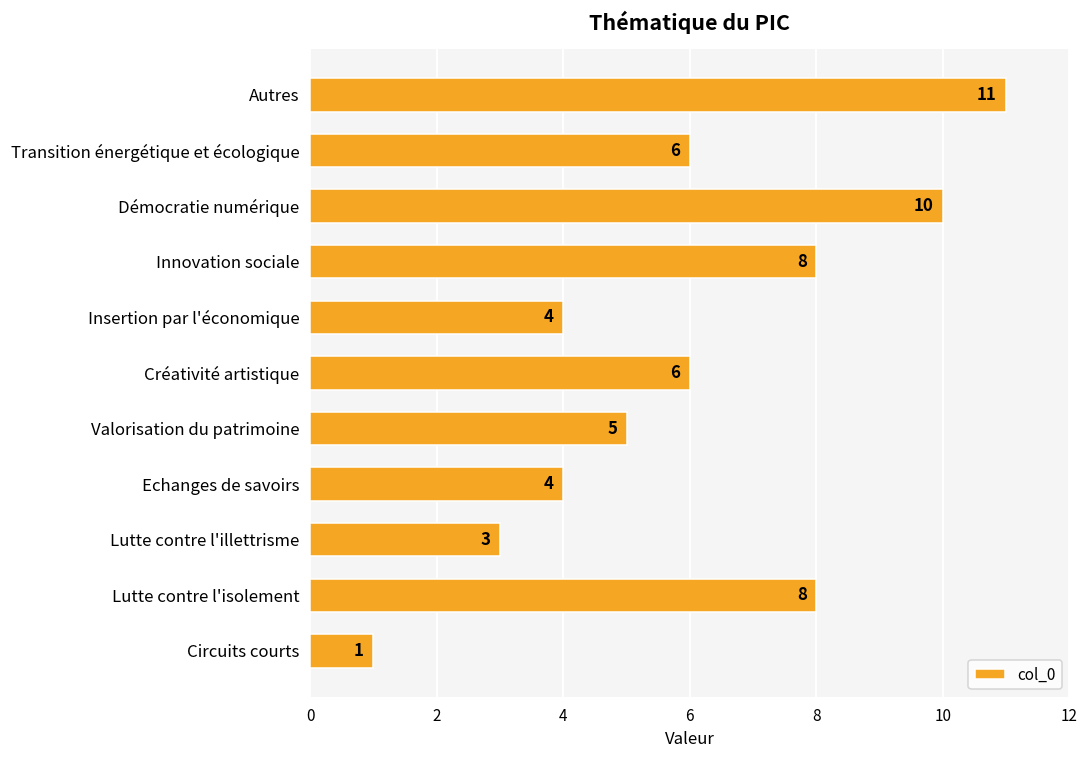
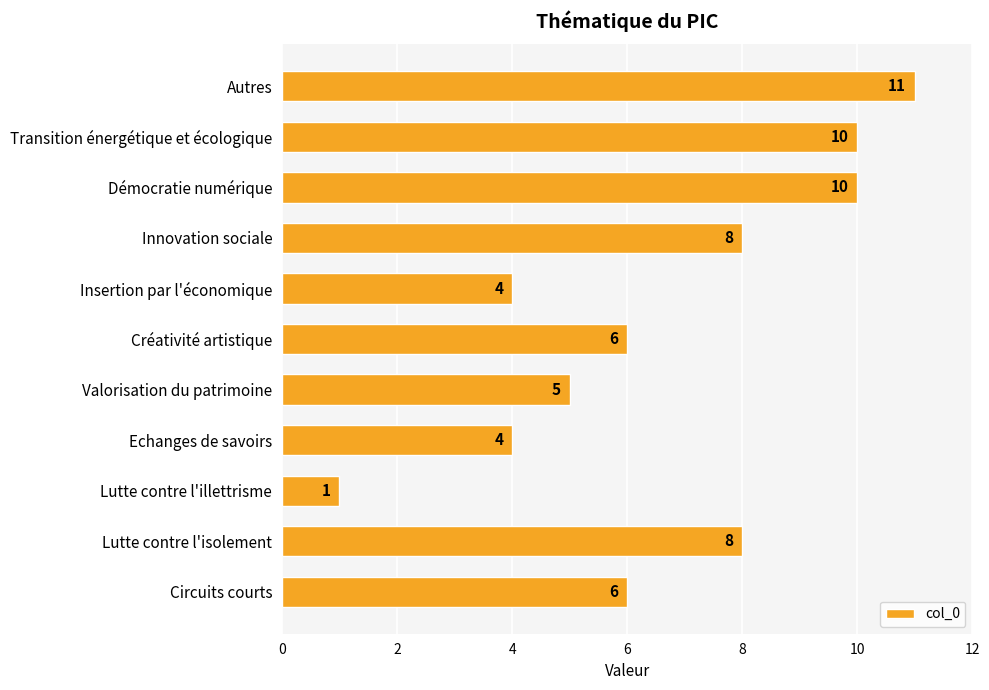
Transition énergétique et écologique: 6 -> 10
Lutte contre l'illettrisme: 3 -> 1
Circuits courts: 1 -> 6
